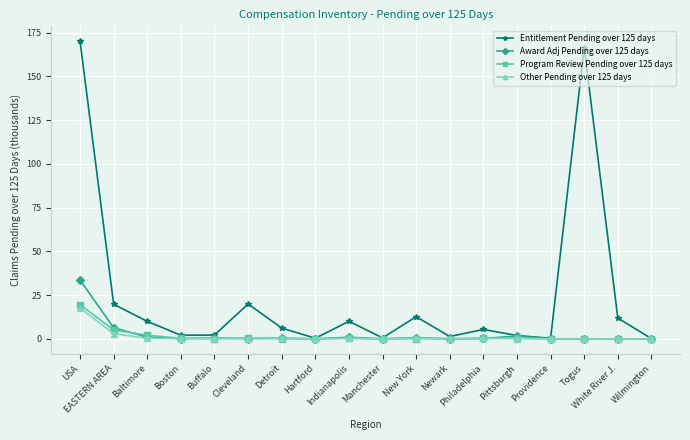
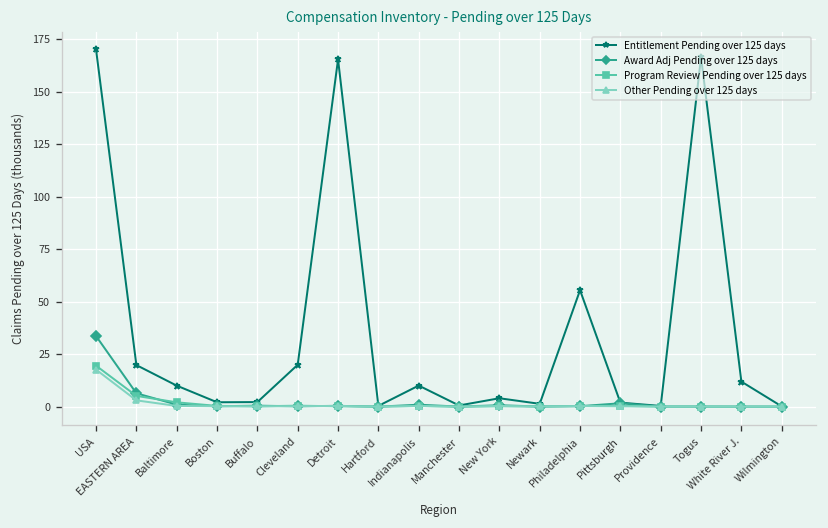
Entitlement Pending over 125 days, Detroit: 6 -> 165
Entitlement Pending over 125 days, New York: 13 -> 4
Entitlement Pending over 125 days, Philadelphia: 5 -> 56
